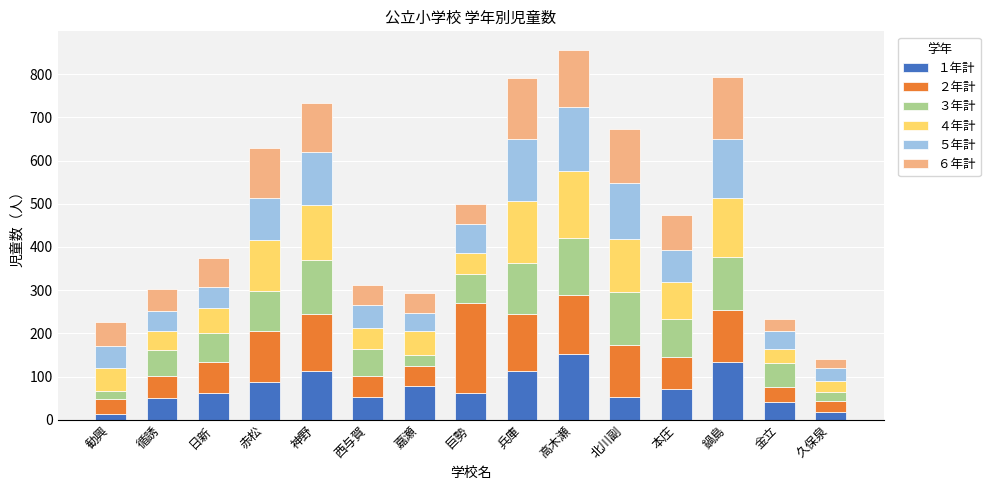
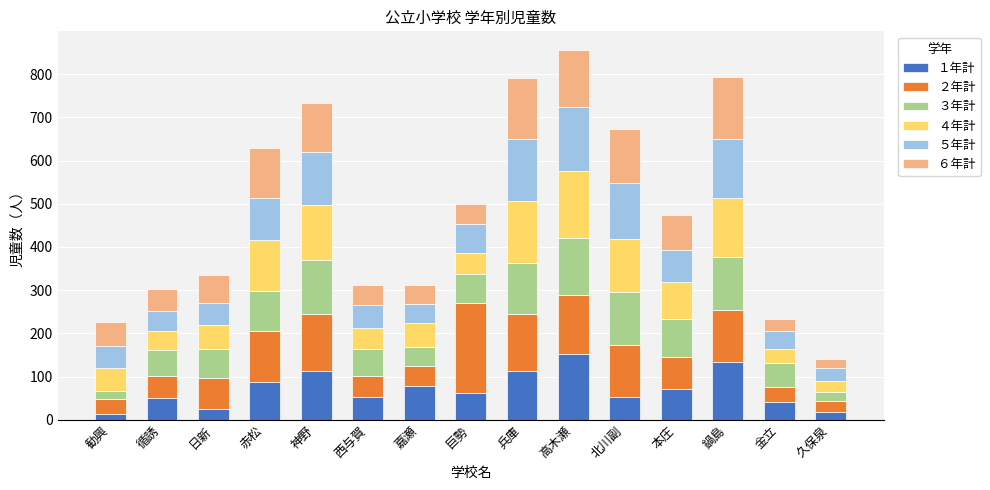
１年計, 日新: 60 -> 30
３年計, 嘉瀬: 20 -> 40
